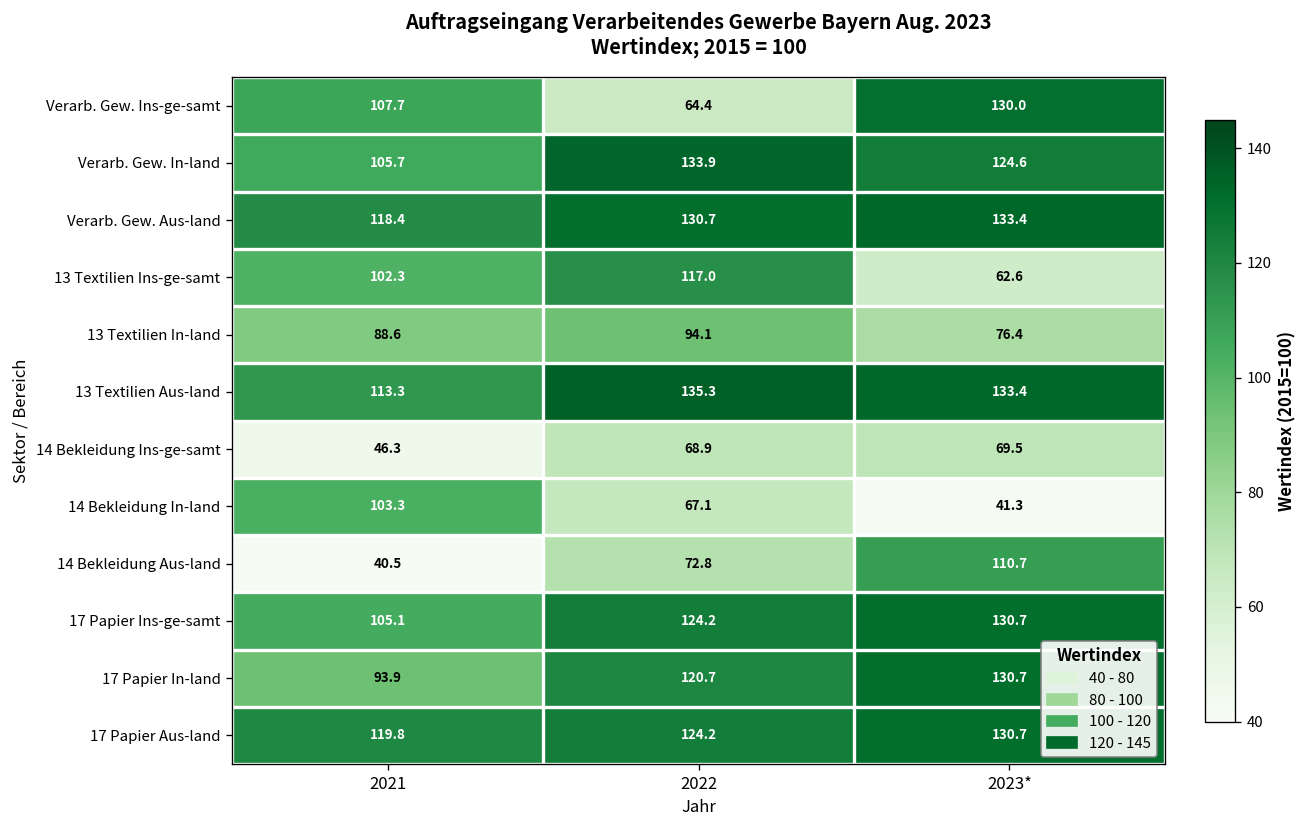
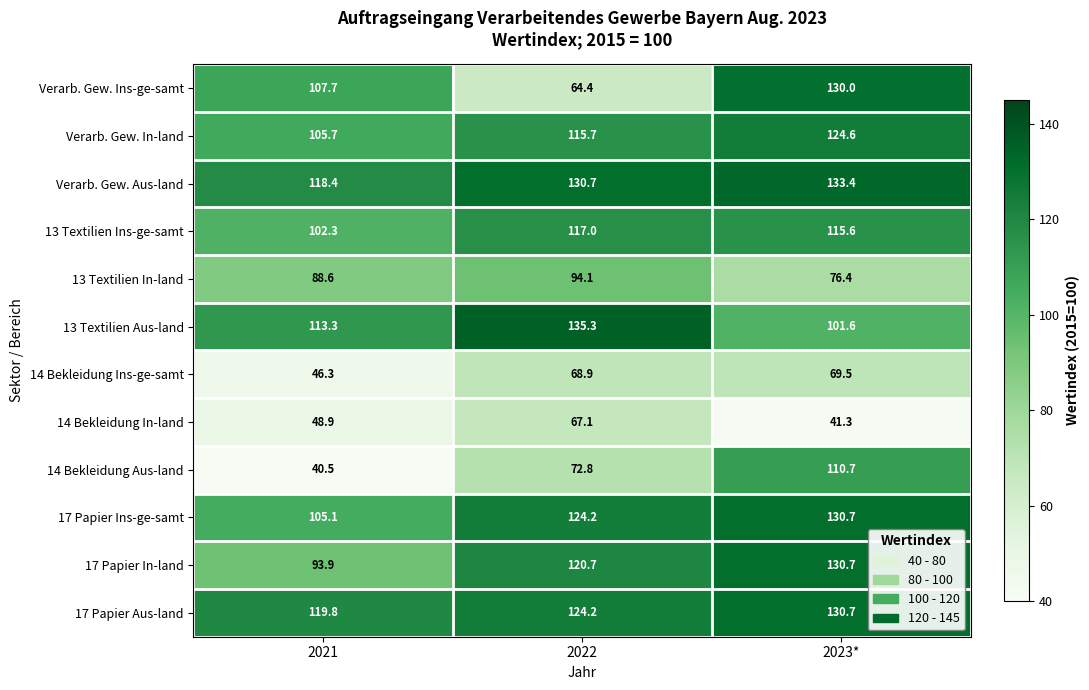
Verarb. Gew. In-land, 2022: 133.9 -> 115.7
13 Textilien Ins-ge-samt, 2023*: 62.6 -> 115.6
13 Textilien Aus-land, 2023*: 133.4 -> 101.6
14 Bekleidung In-land, 2021: 103.3 -> 48.9
